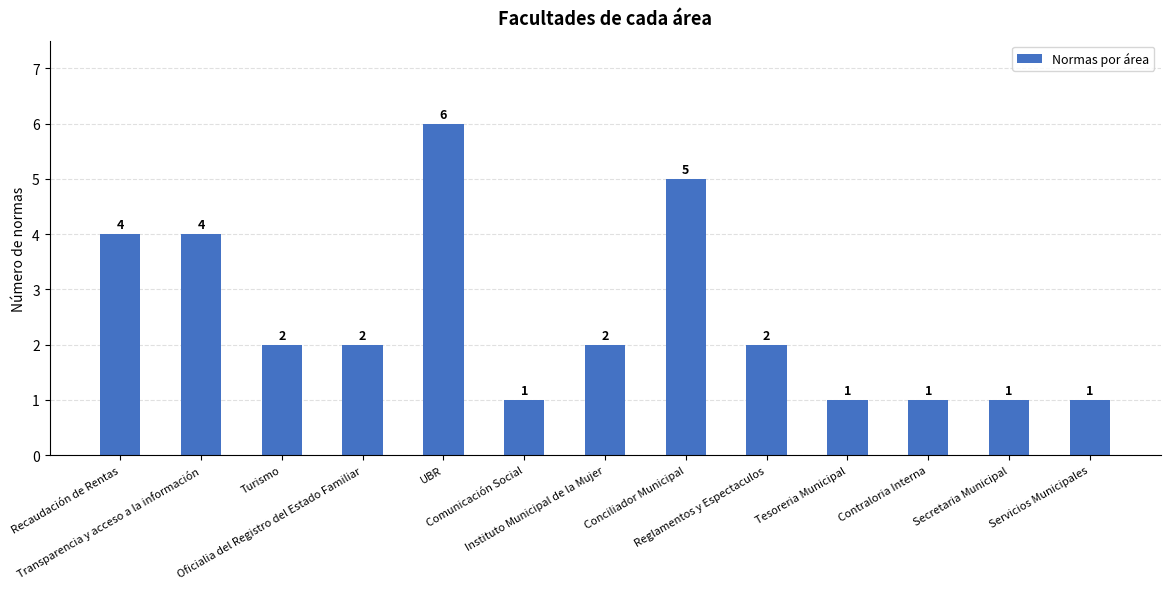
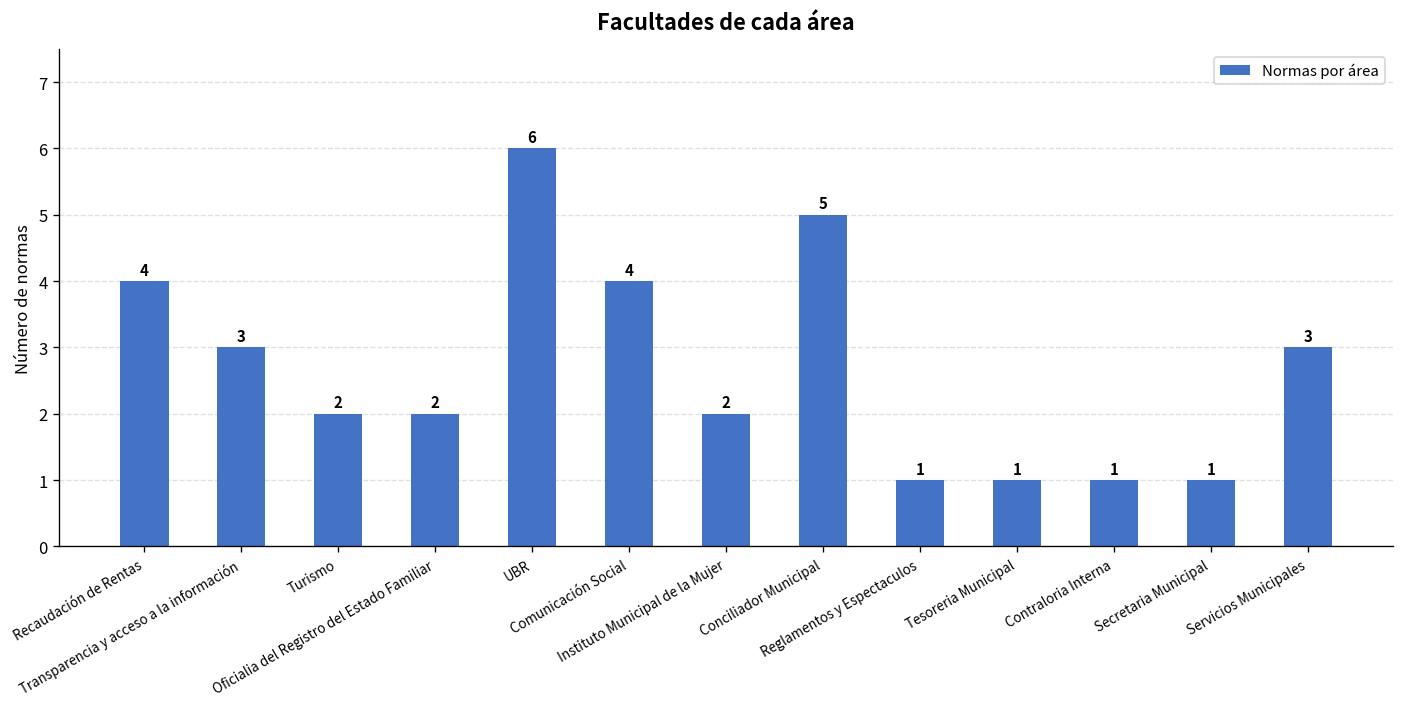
Transparencia y acceso a la información: 4 -> 3
Comunicación Social: 1 -> 4
Reglamentos y Espectaculos: 2 -> 1
Servicios Municipales: 1 -> 3
